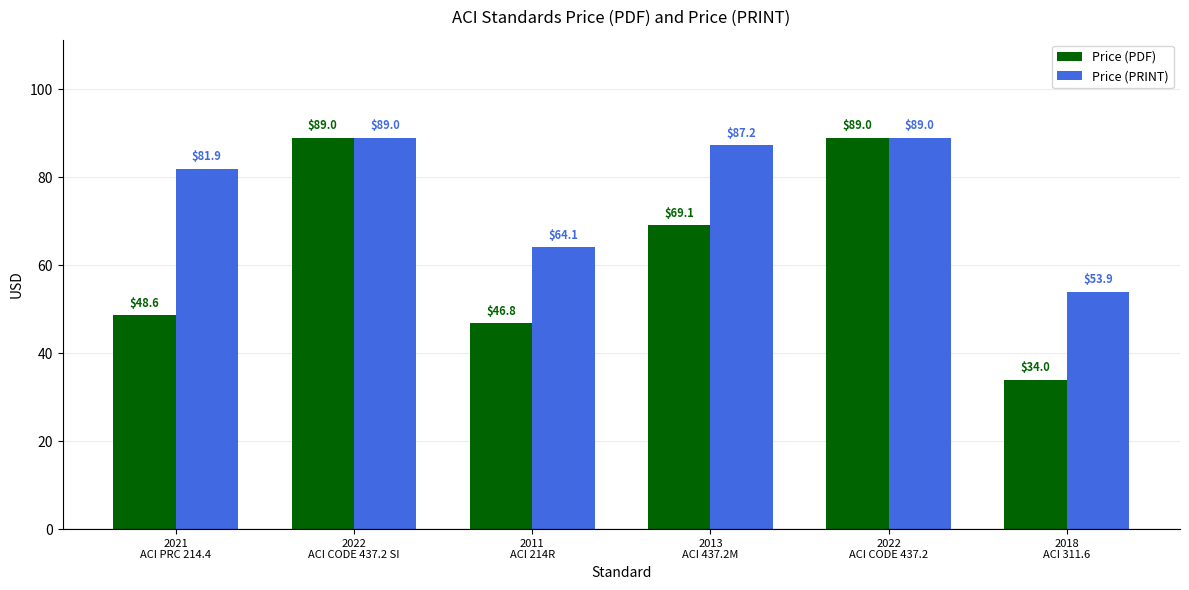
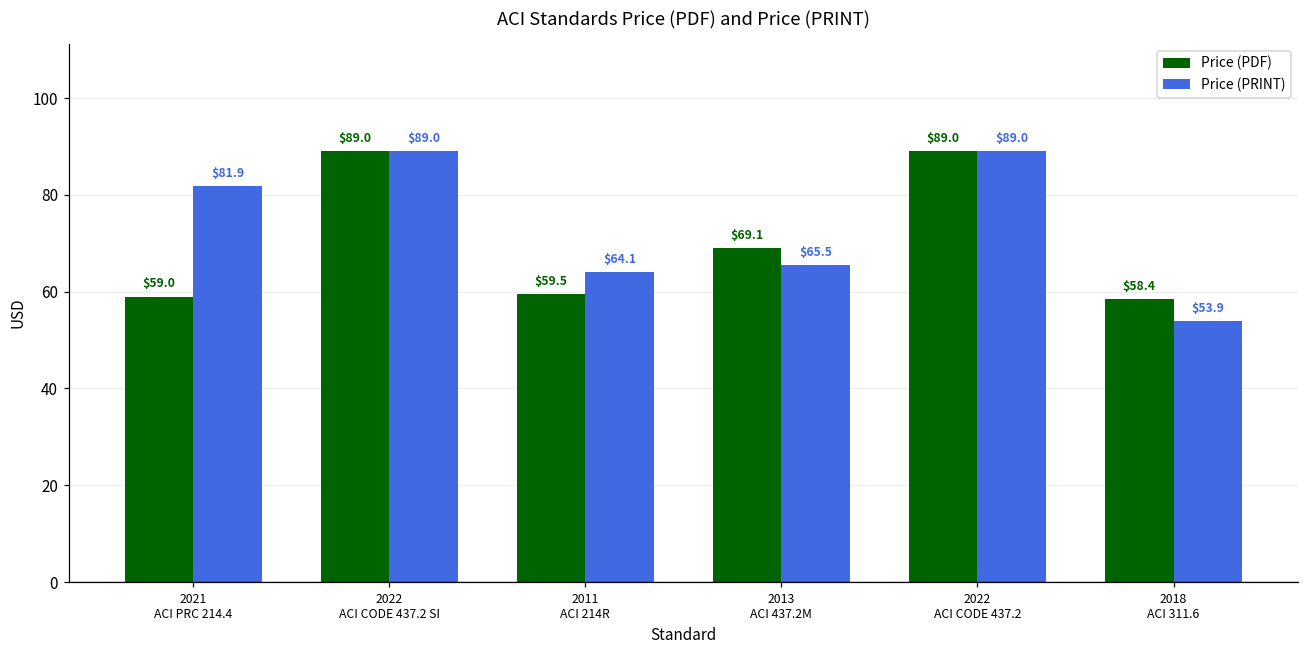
Price (PDF), 2021 ACI PRC 214.4: $48.6 -> $59.0
Price (PDF), 2011 ACI 214R: $46.8 -> $59.5
Price (PRINT), 2013 ACI 437.2M: $87.2 -> $65.5
Price (PDF), 2018 ACI 311.6: $34.0 -> $58.4
